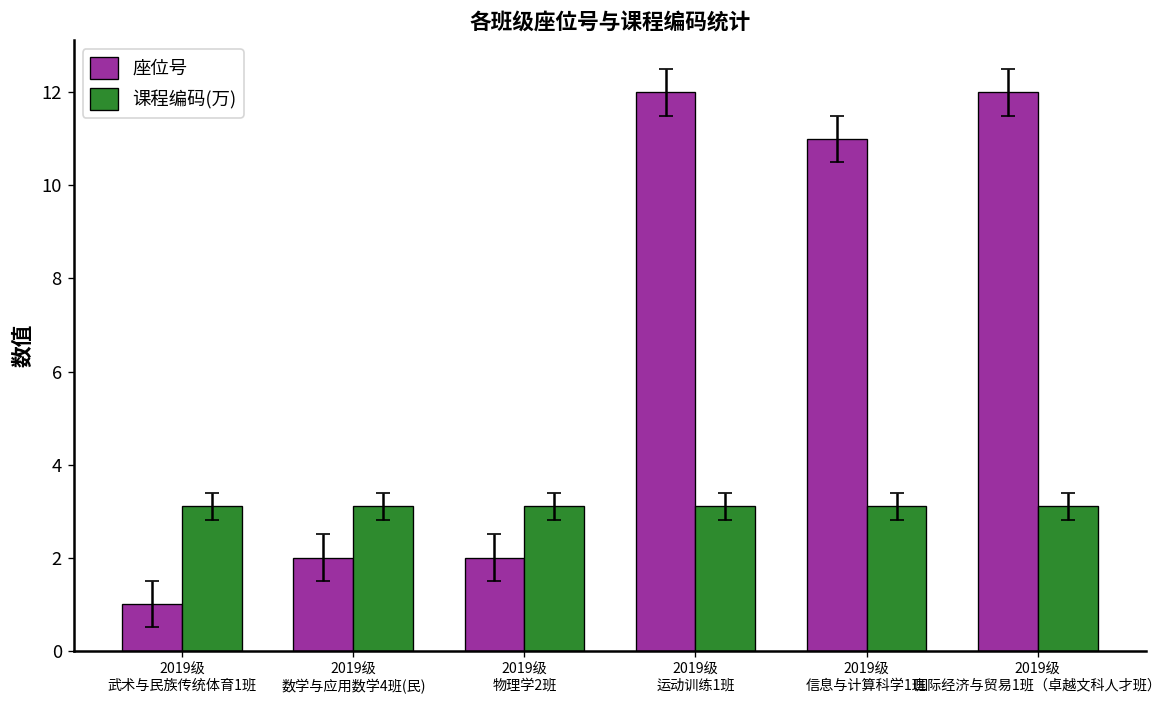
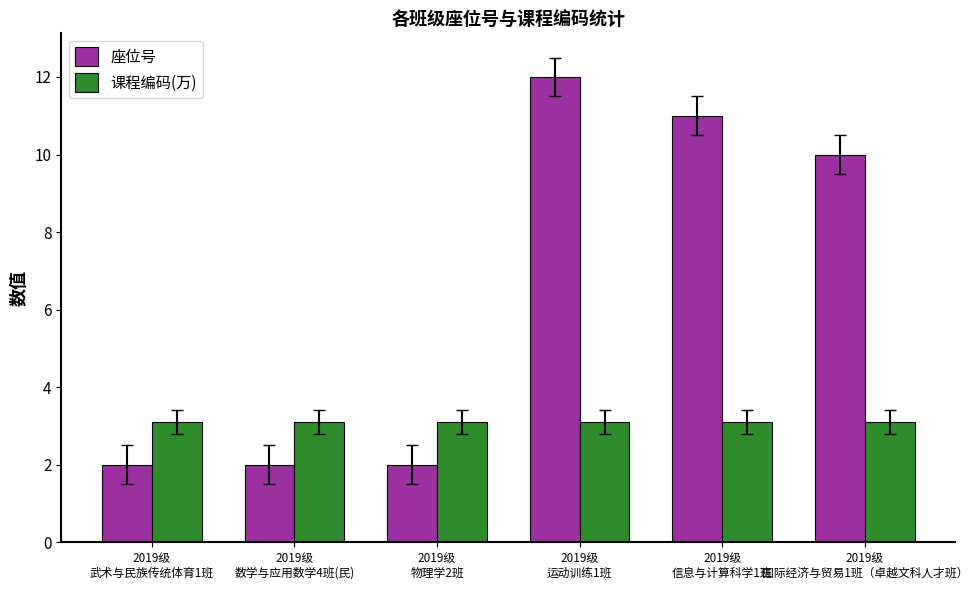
座位号, 2019级 武术与民族传统体育1班: 1 -> 2
座位号, 2019级 国际经济与贸易1班（卓越文科人才班）: 12 -> 10
